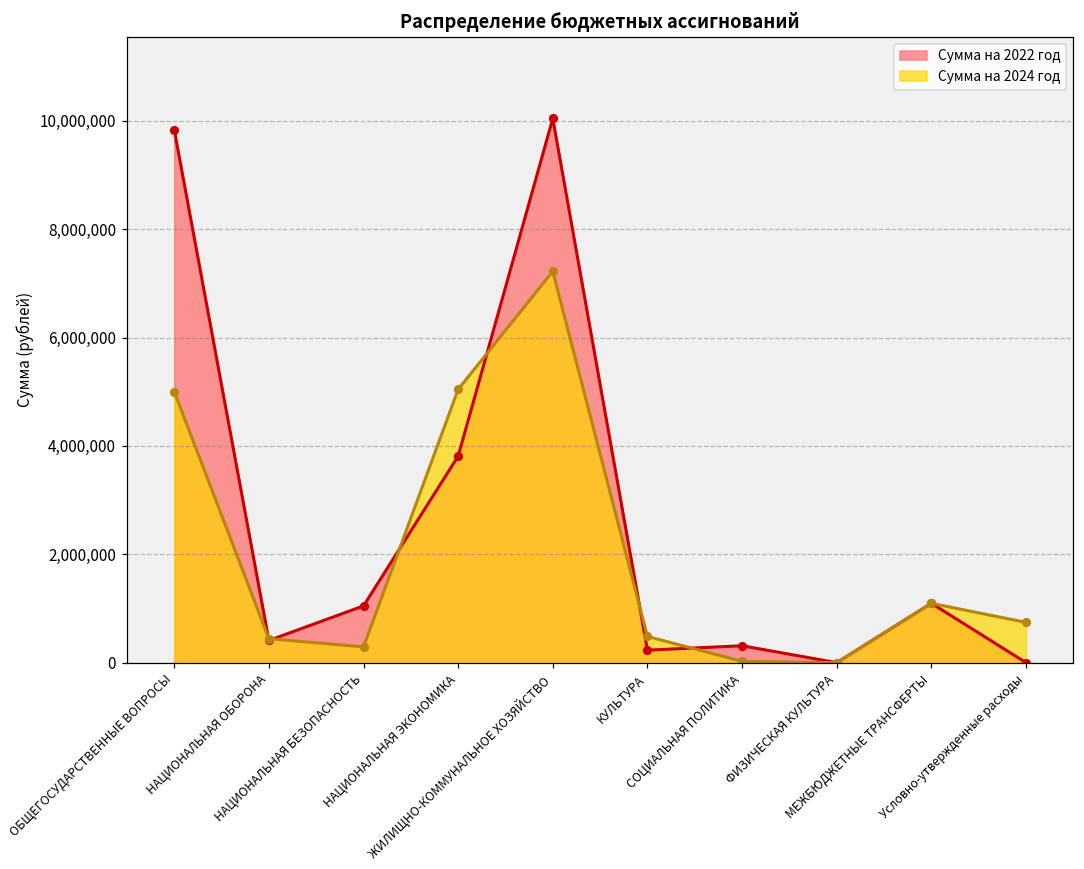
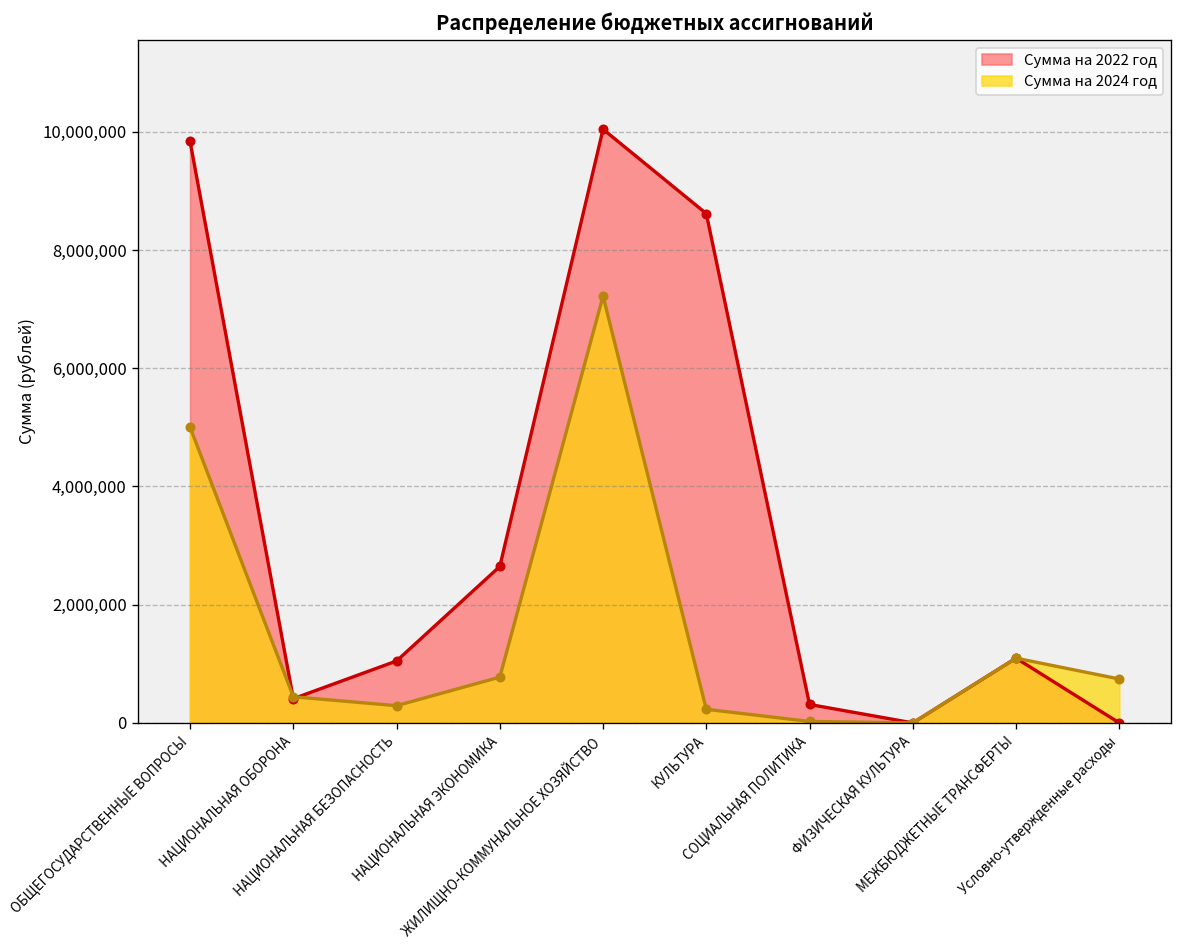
Сумма на 2022 год, НАЦИОНАЛЬНАЯ ЭКОНОМИКА: 3,800,000 -> 2,600,000
Сумма на 2024 год, НАЦИОНАЛЬНАЯ ЭКОНОМИКА: 5,000,000 -> 800,000
Сумма на 2022 год, КУЛЬТУРА: 200,000 -> 8,600,000
Сумма на 2024 год, КУЛЬТУРА: 500,000 -> 200,000
